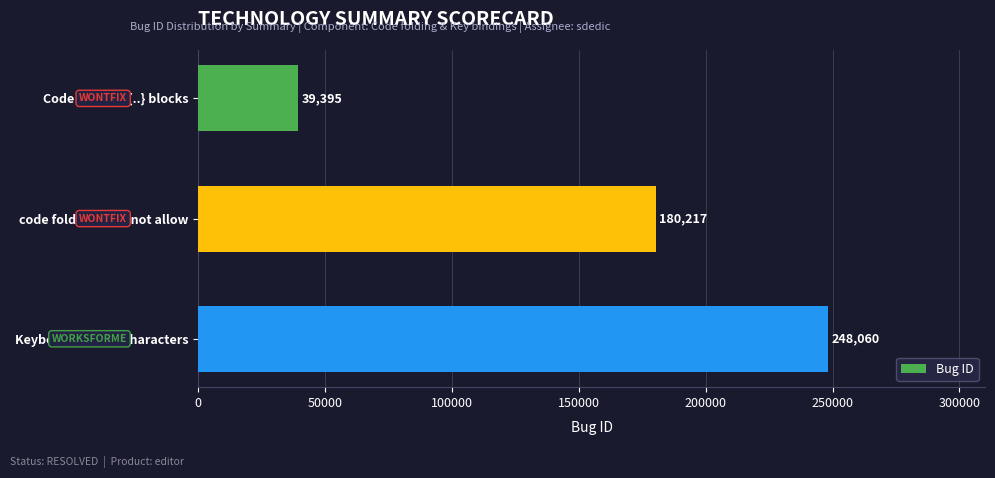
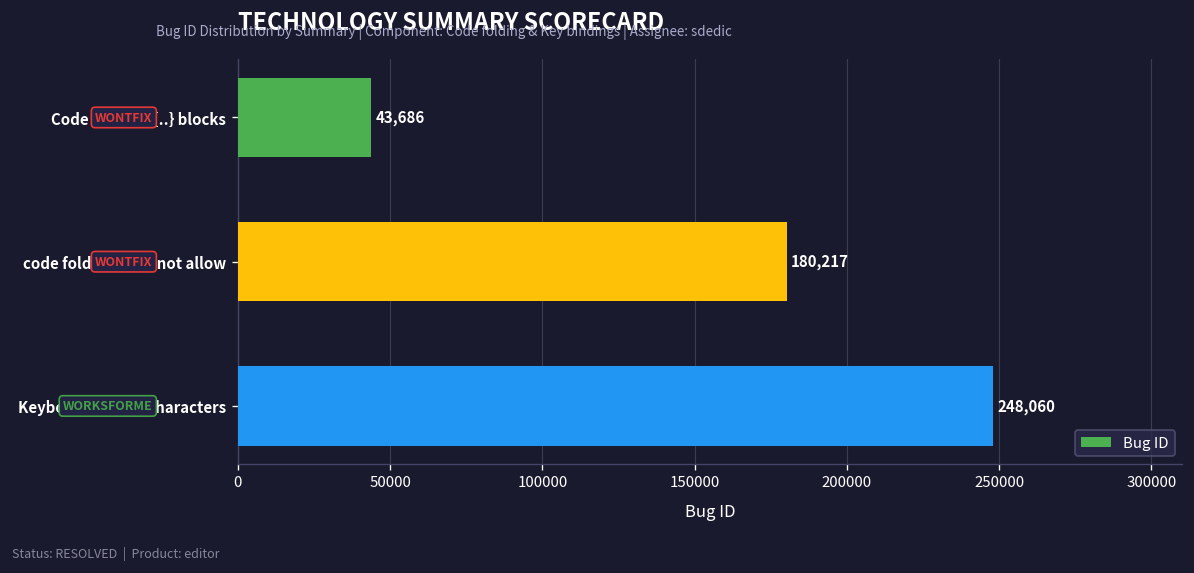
Code folding: {..} blocks: 39,395 -> 43,686
